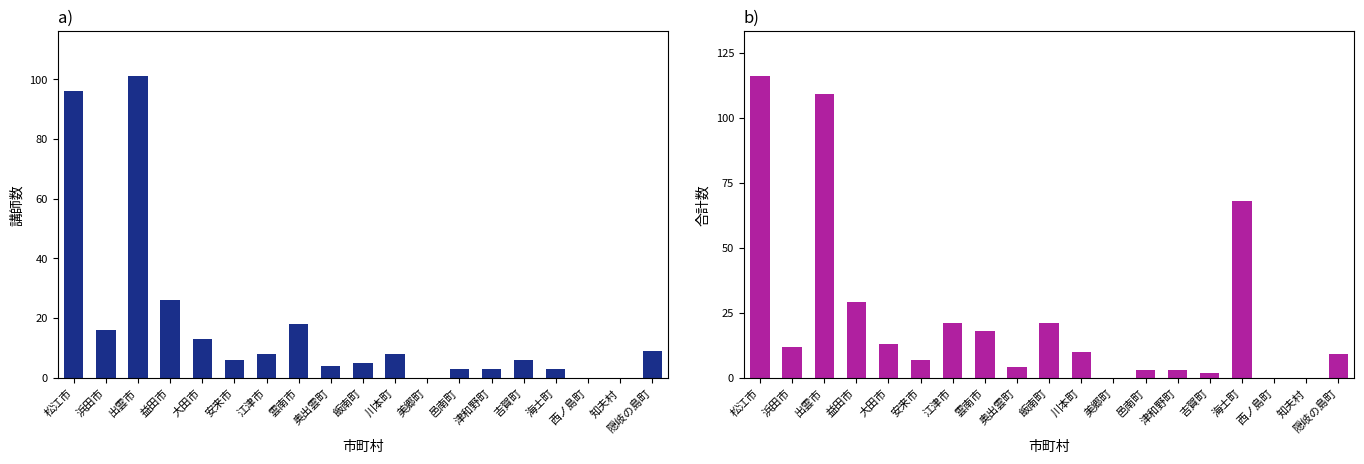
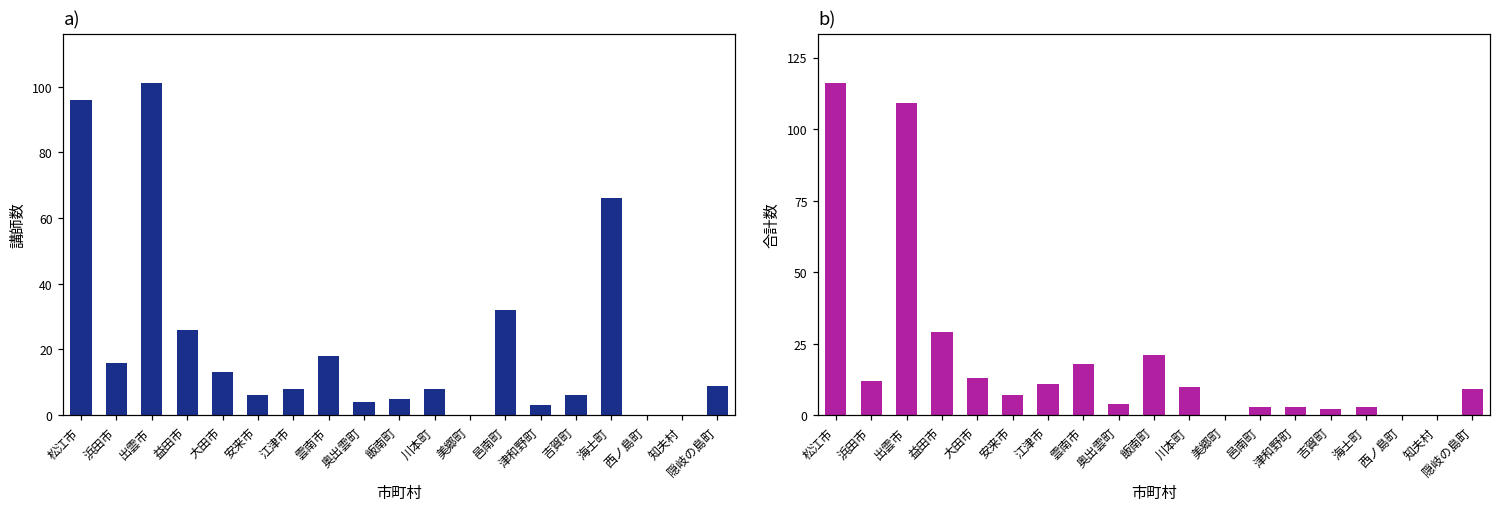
a), 邑南町: 3 -> 32
a), 海士町: 3 -> 66
b), 江津市: 21 -> 11
b), 海士町: 68 -> 3
